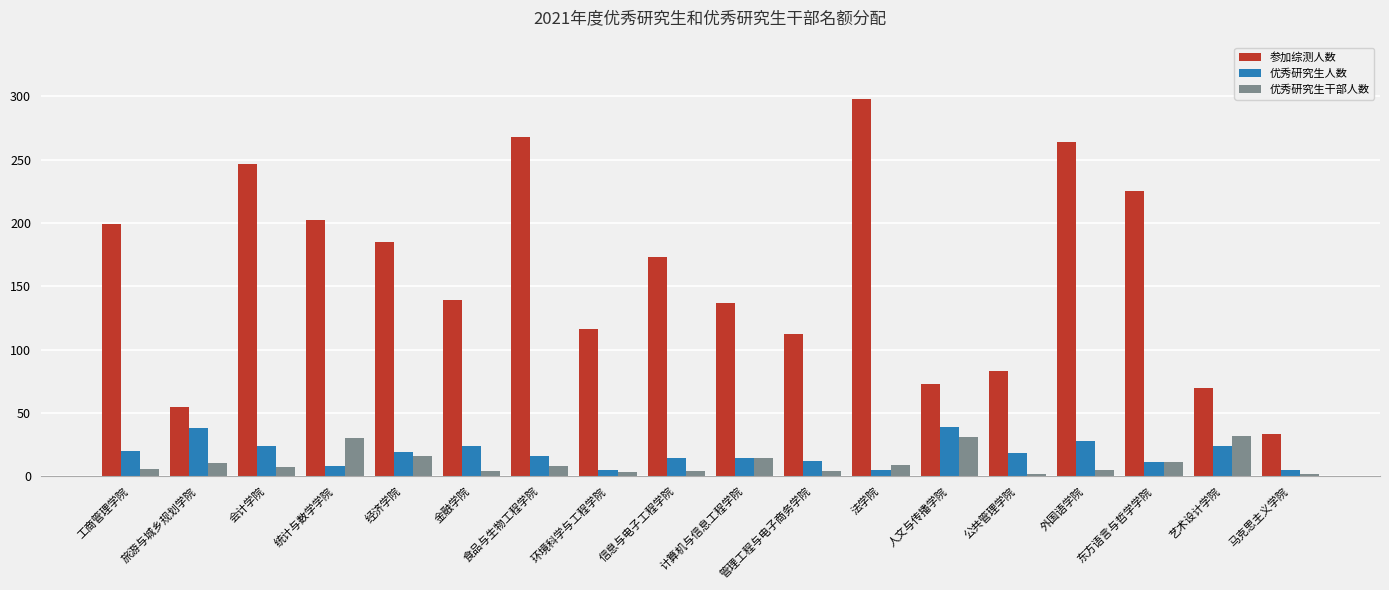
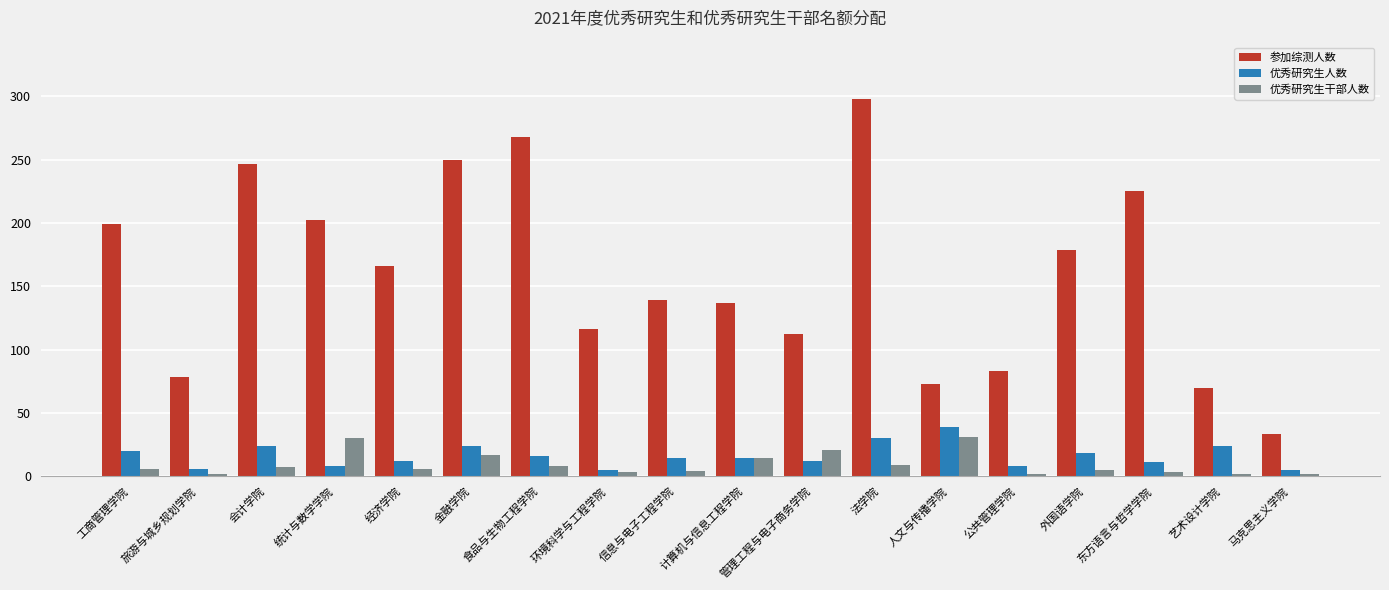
参加综测人数, 旅游与城乡规划学院: 55 -> 78
优秀研究生人数, 旅游与城乡规划学院: 38 -> 6
优秀研究生干部人数, 旅游与城乡规划学院: 10 -> 2
参加综测人数, 经济学院: 185 -> 166
优秀研究生人数, 经济学院: 19 -> 12
优秀研究生干部人数, 经济学院: 16 -> 6
参加综测人数, 金融学院: 139 -> 250
优秀研究生干部人数, 金融学院: 4 -> 17
参加综测人数, 信息与电子工程学院: 173 -> 139
优秀研究生干部人数, 管理工程与电子商务学院: 4 -> 21
优秀研究生人数, 法学院: 5 -> 30
优秀研究生人数, 公共管理学院: 18 -> 8
参加综测人数, 外国语学院: 264 -> 179
优秀研究生人数, 外国语学院: 28 -> 18
优秀研究生干部人数, 东方语言与哲学学院: 11 -> 3
优秀研究生干部人数, 艺术设计学院: 32 -> 2
